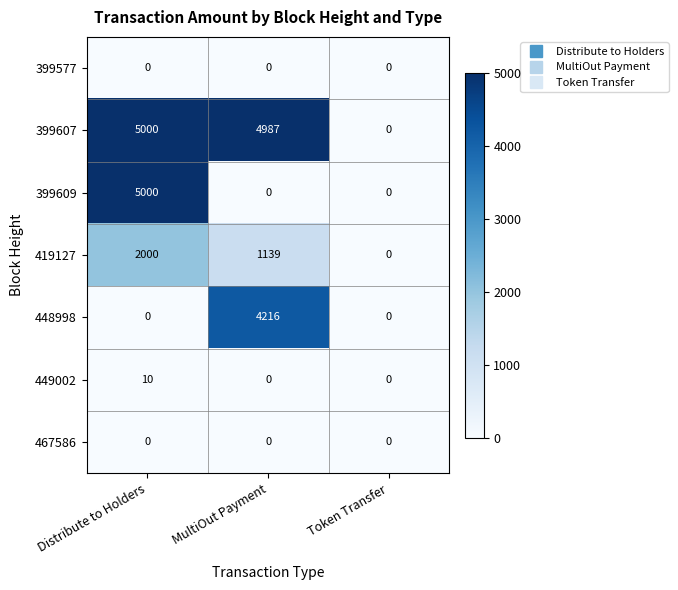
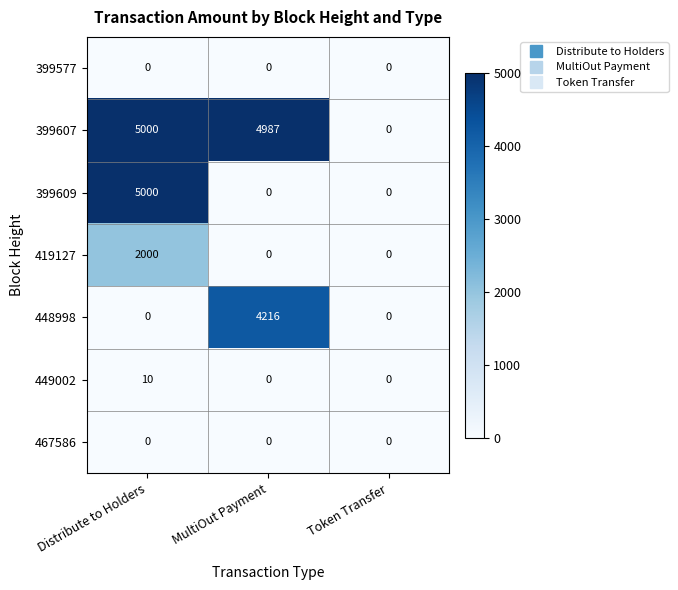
419127, MultiOut Payment: 1139 -> 0
